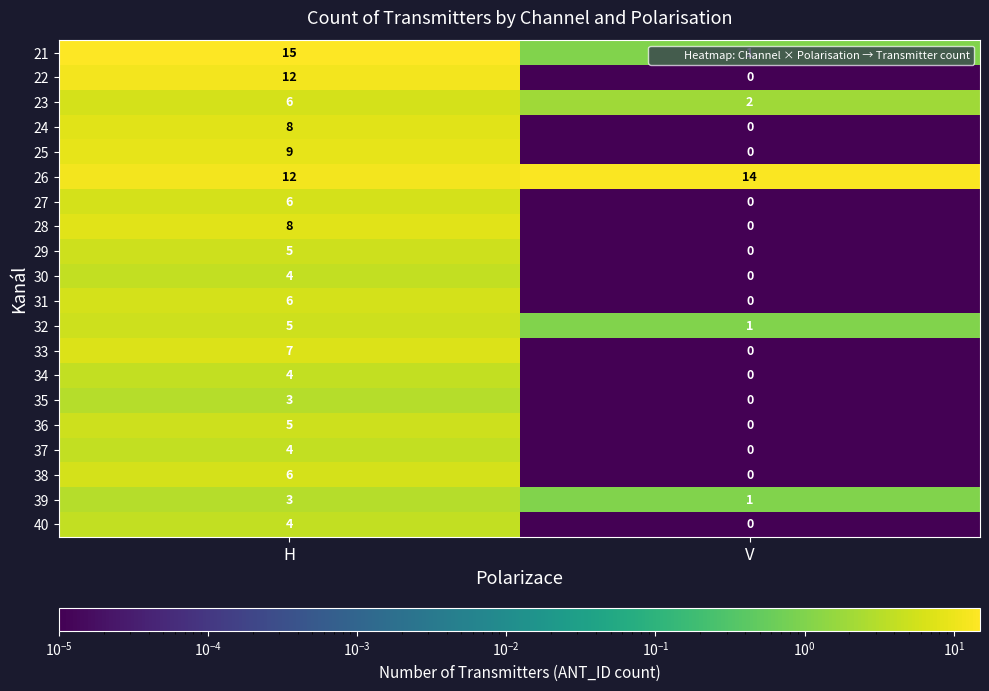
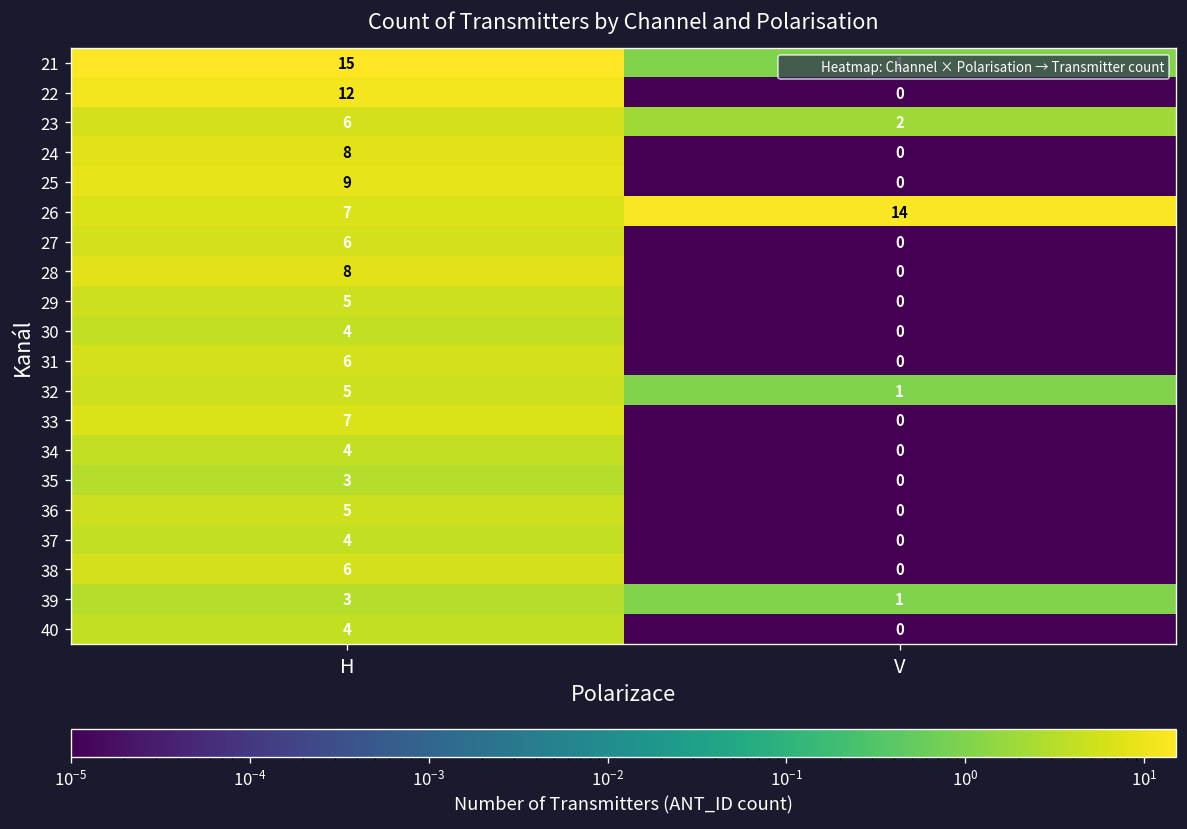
26, H: 12 -> 7
